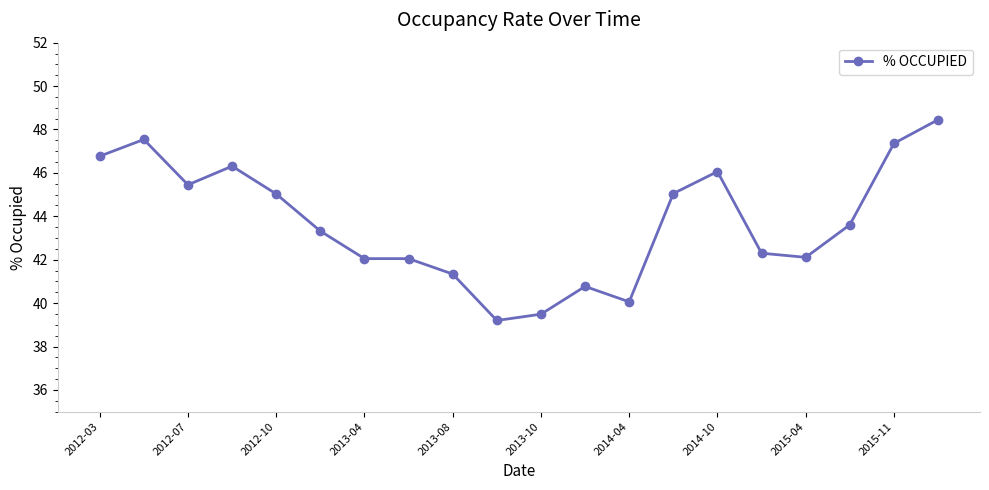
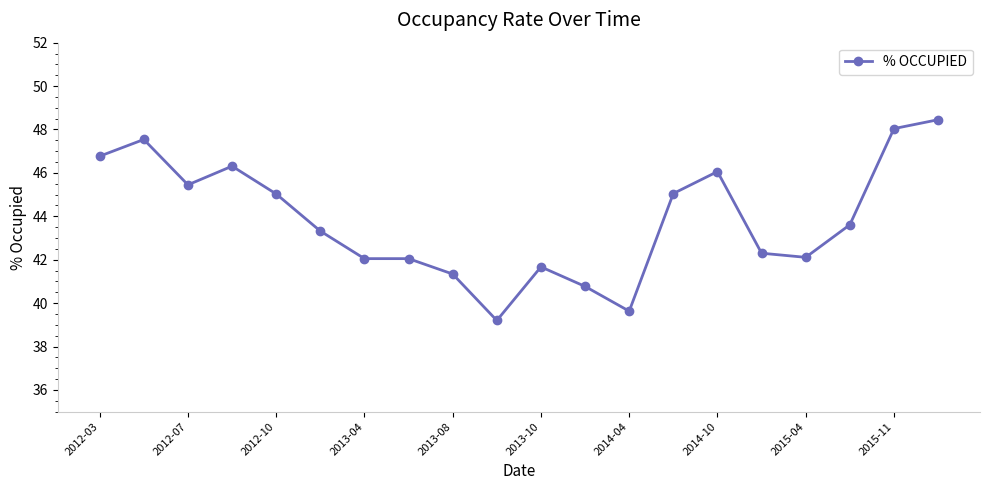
2013-10: 39.5 -> 41.7
2014-04: 40.1 -> 39.6
2015-11: 47.4 -> 48.0
